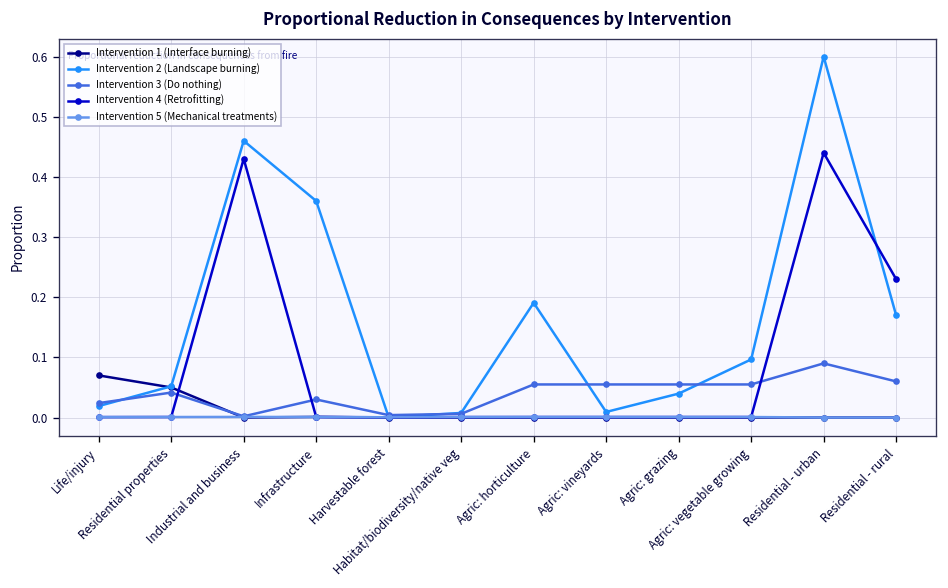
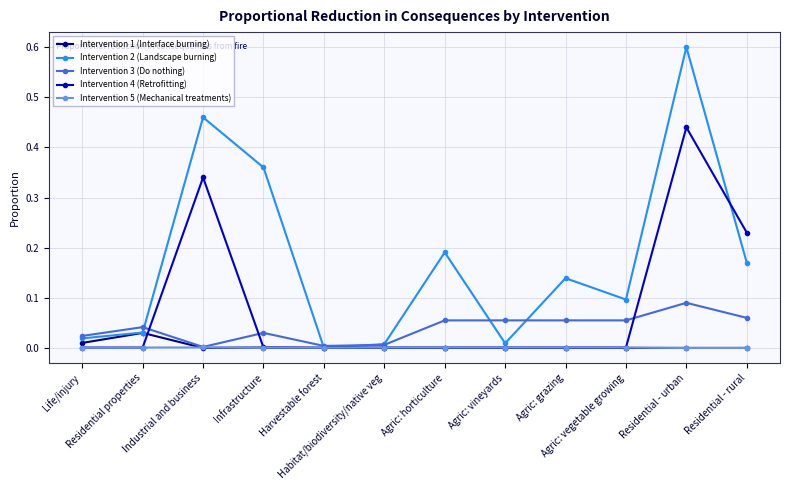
Intervention 1 (Interface burning), Life/injury: 0.07 -> 0.01
Intervention 1 (Interface burning), Residential properties: 0.05 -> 0.03
Intervention 2 (Landscape burning), Residential properties: 0.05 -> 0.03
Intervention 4 (Retrofitting), Industrial and business: 0.43 -> 0.34
Intervention 2 (Landscape burning), Agric: grazing: 0.04 -> 0.14
